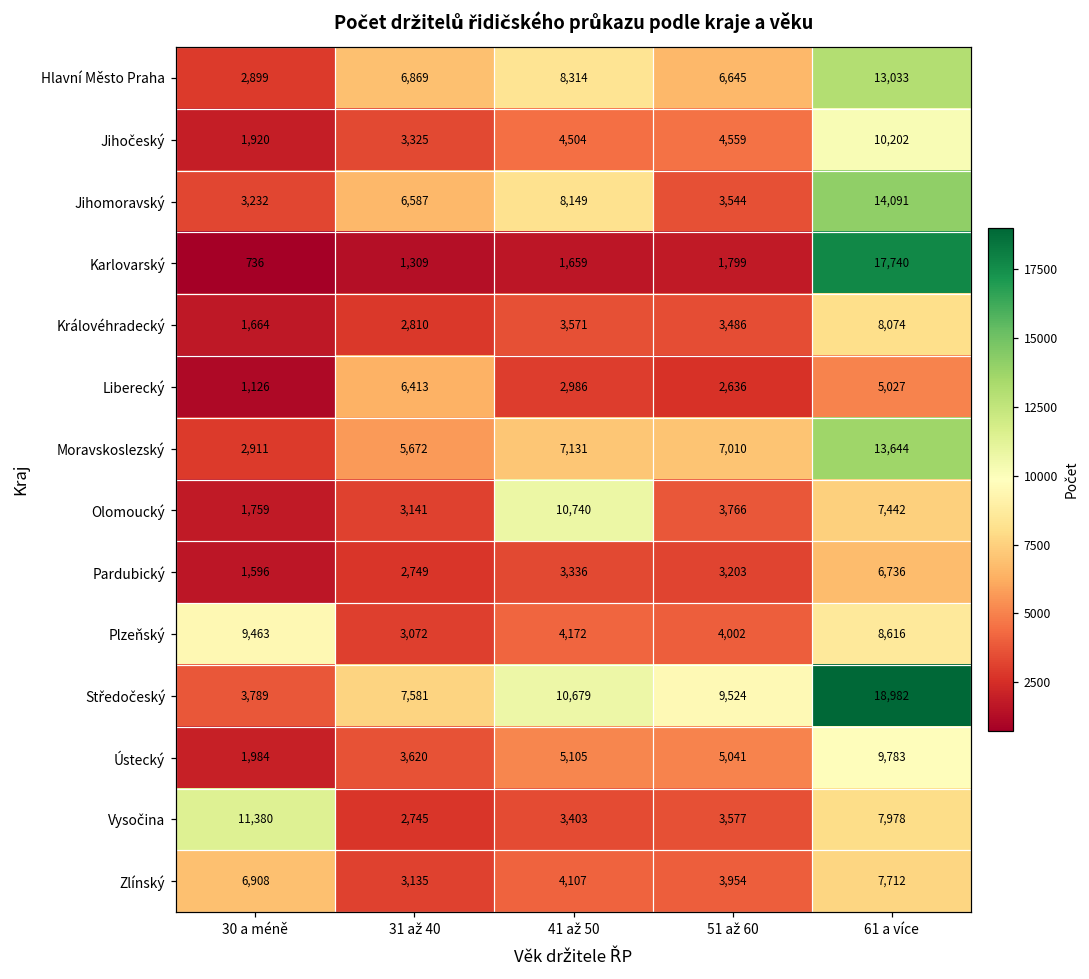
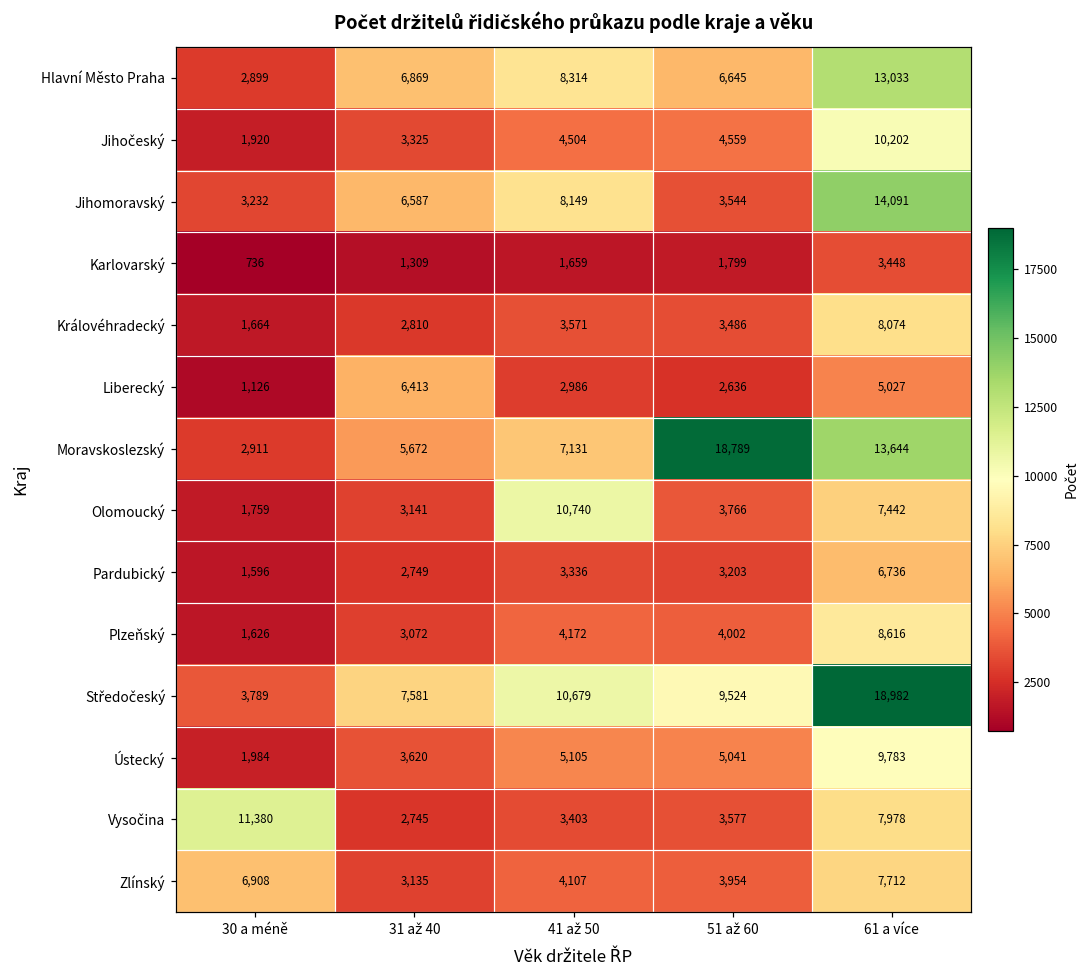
Karlovarský, 61 a více: 17,740 -> 3,448
Moravskoslezský, 51 až 60: 7,010 -> 18,789
Plzeňský, 30 a méně: 9,463 -> 1,626
